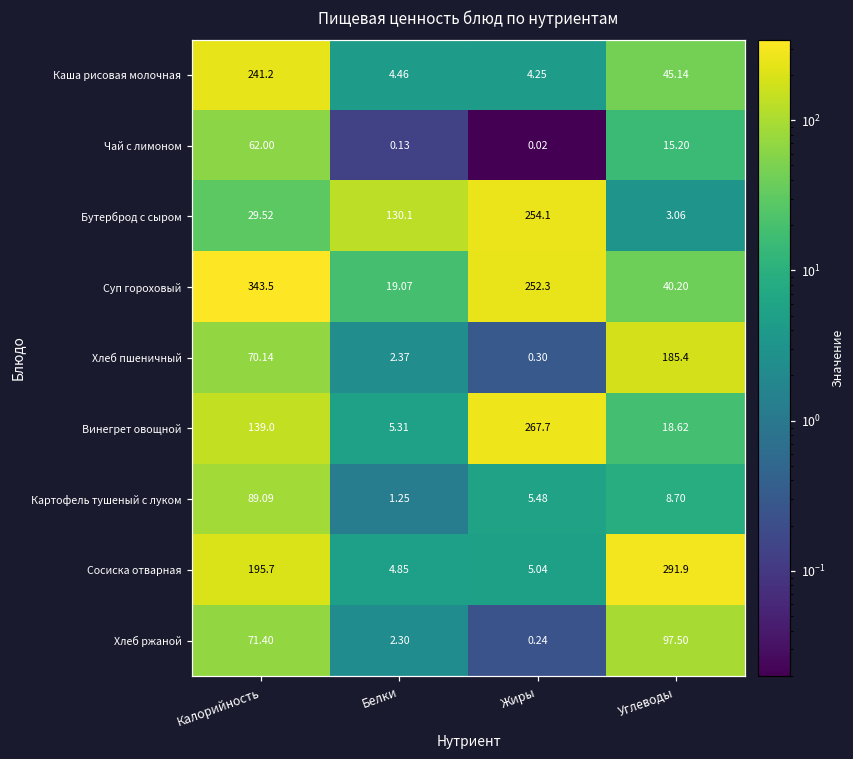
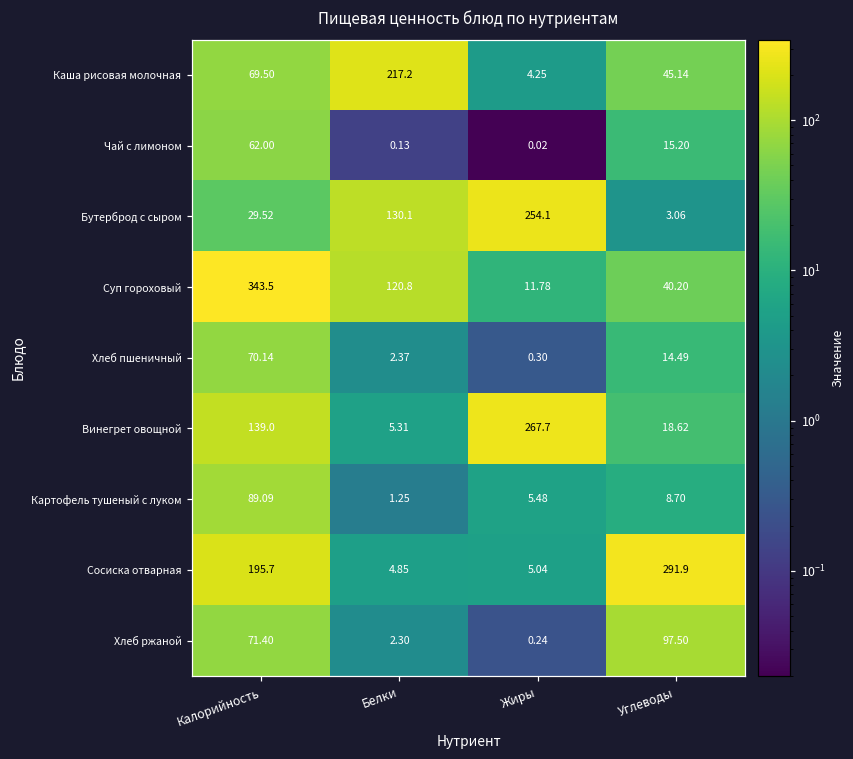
Каша рисовая молочная, Калорийность: 241.2 -> 69.50
Каша рисовая молочная, Белки: 4.46 -> 217.2
Суп гороховый, Белки: 19.07 -> 120.8
Суп гороховый, Жиры: 252.3 -> 11.78
Хлеб пшеничный, Углеводы: 185.4 -> 14.49
